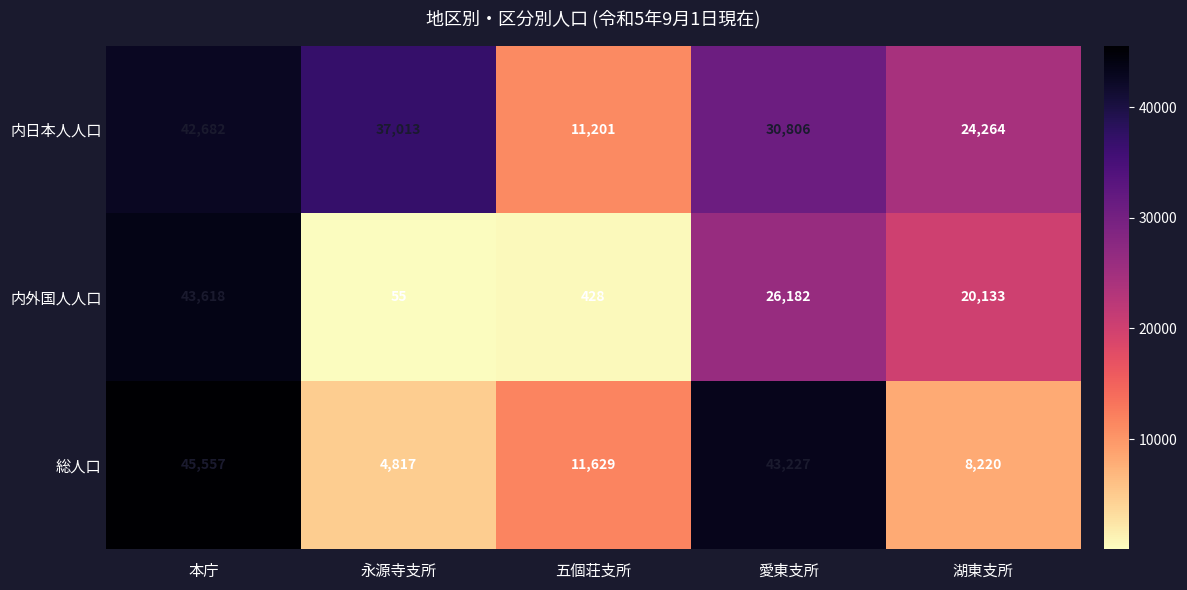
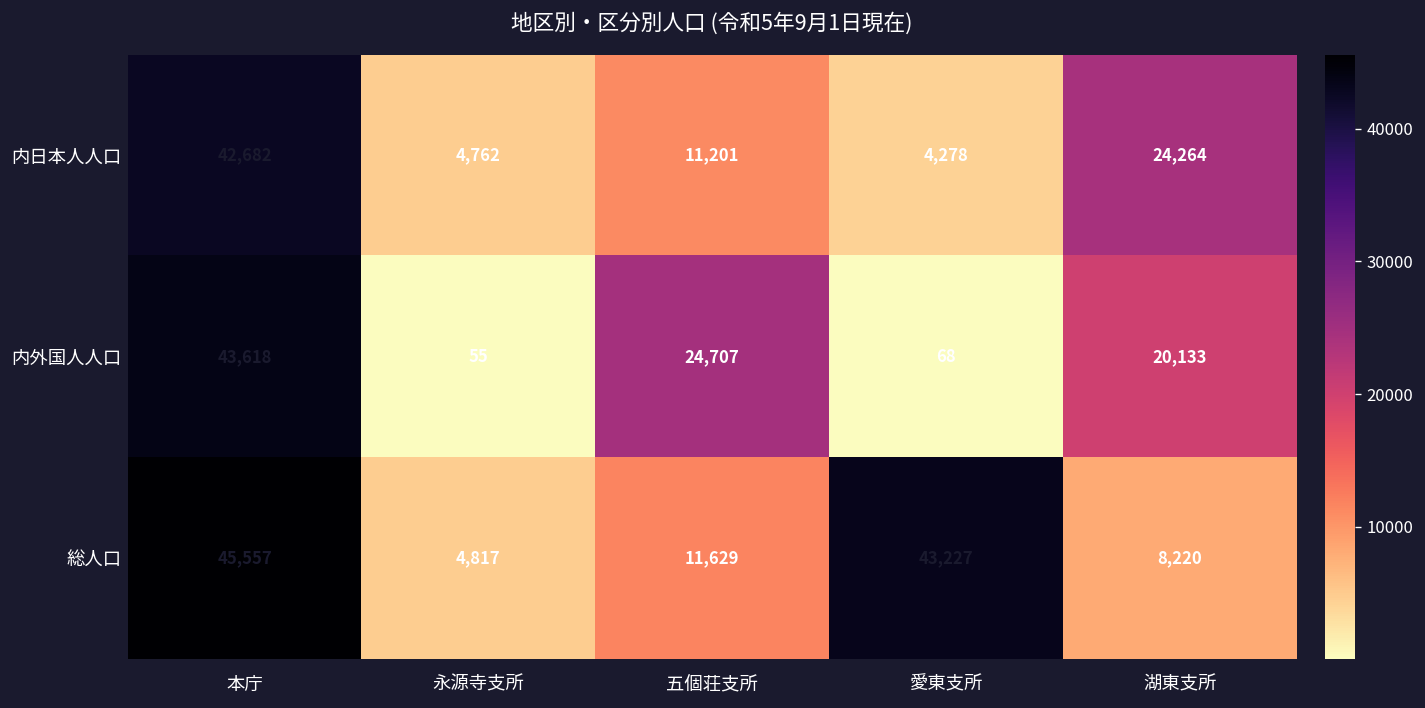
内日本人人口, 永源寺支所: 37,013 -> 4,762
内日本人人口, 愛東支所: 30,806 -> 4,278
内外国人人口, 五個荘支所: 428 -> 24,707
内外国人人口, 愛東支所: 26,182 -> 68
